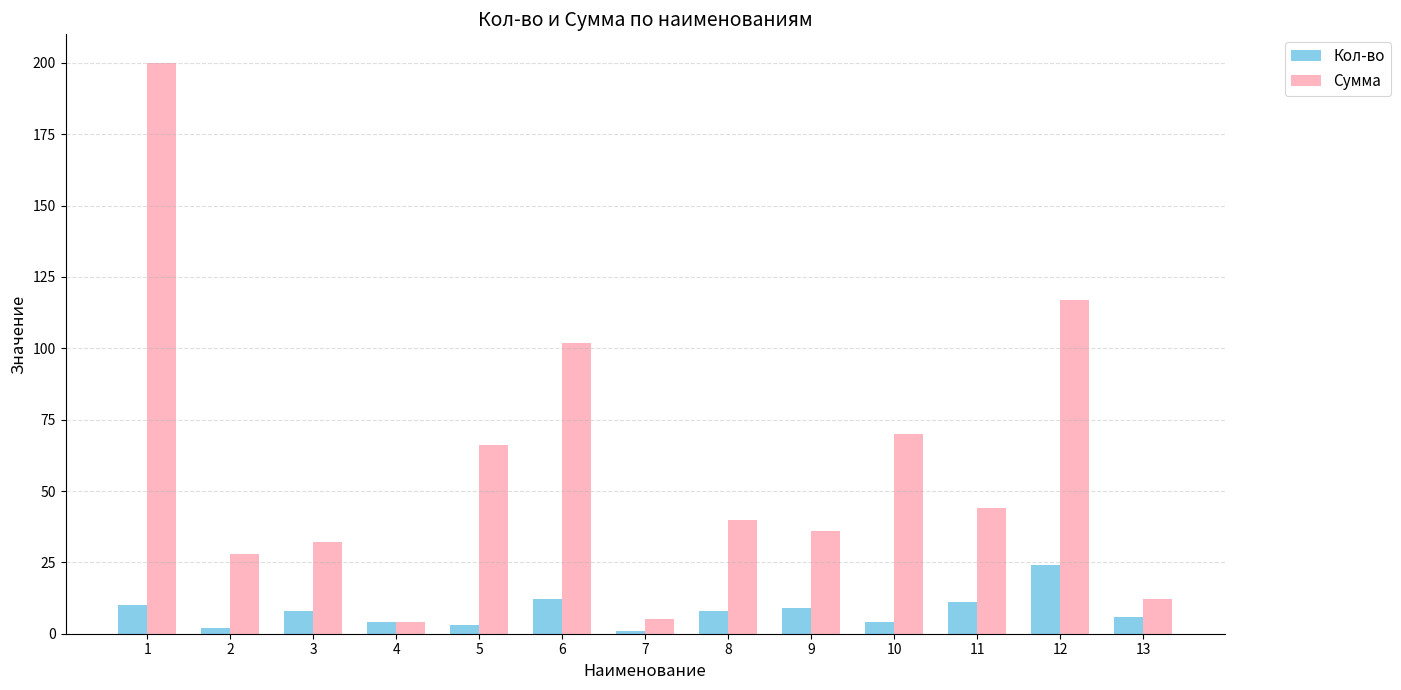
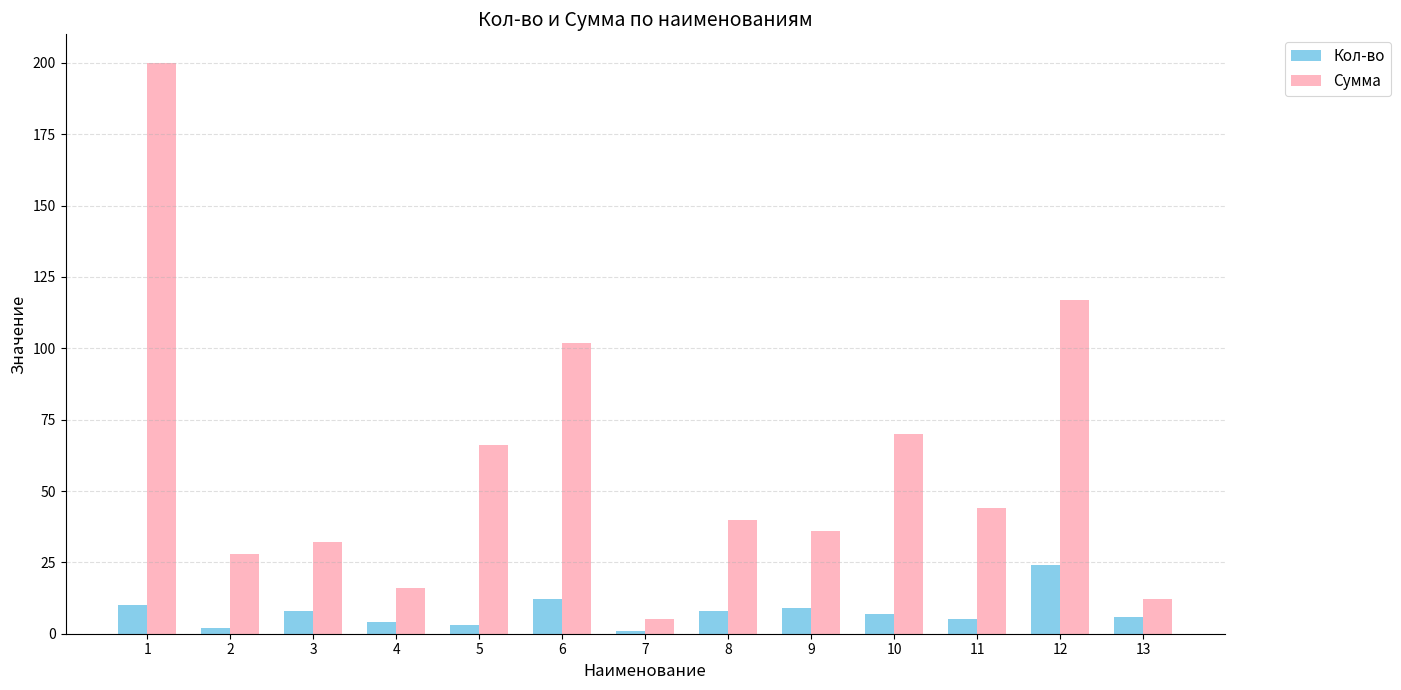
Сумма, 4: 4 -> 16
Кол-во, 10: 4 -> 7
Кол-во, 11: 11 -> 5
